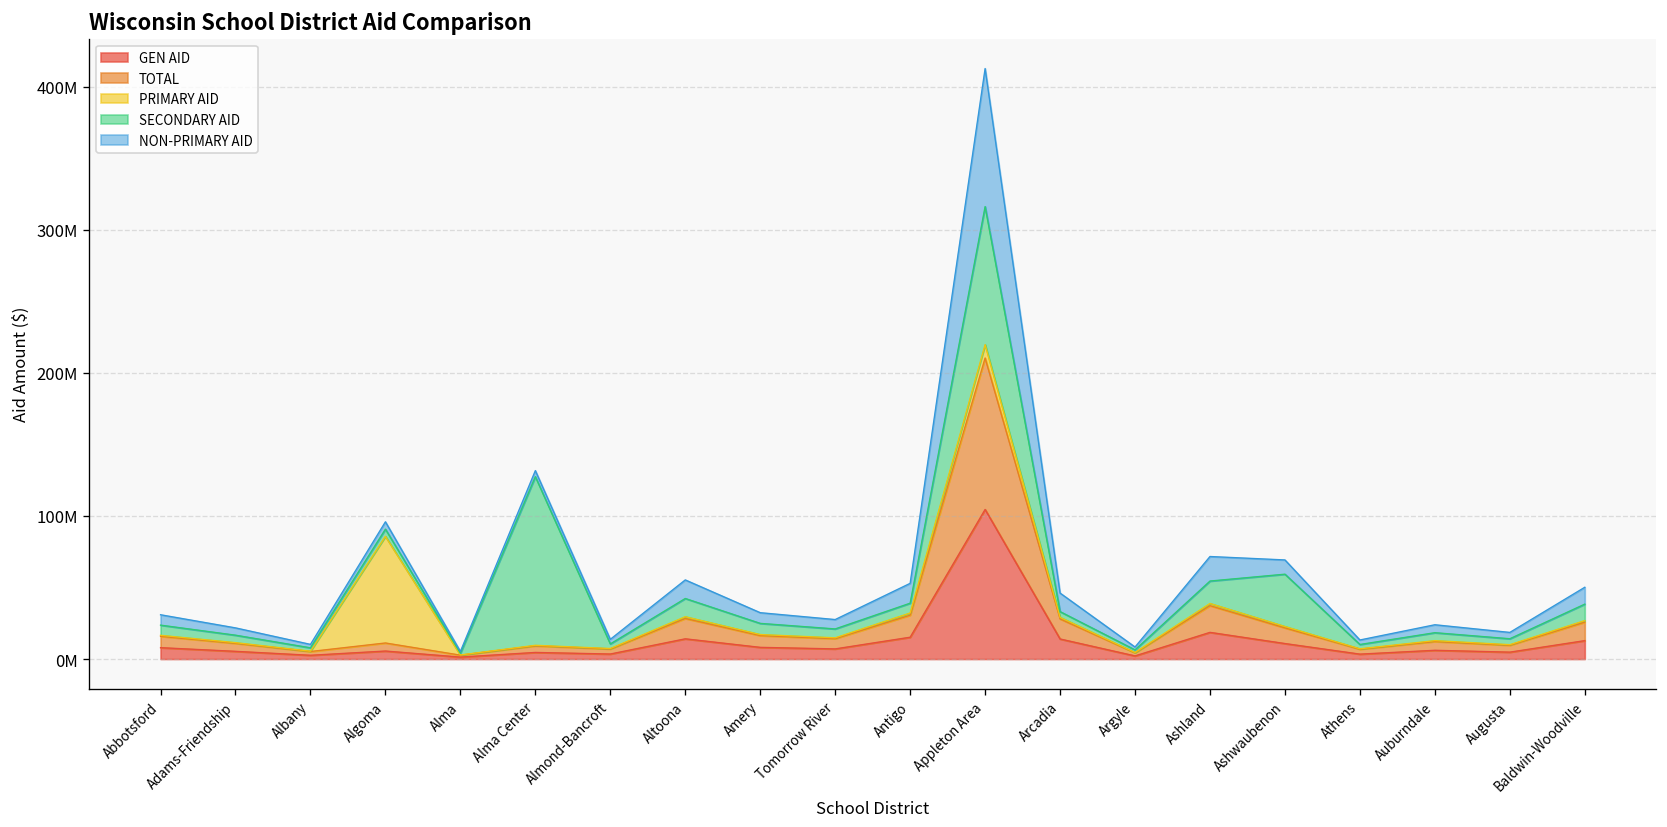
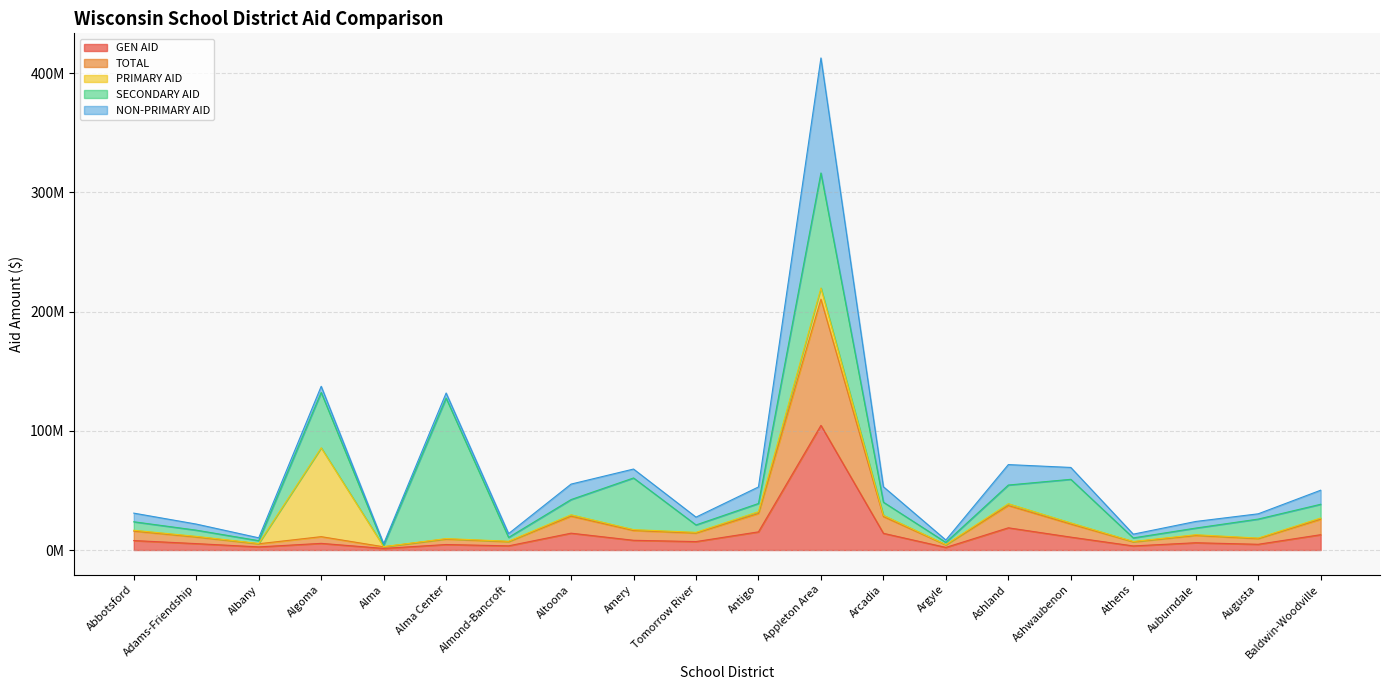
SECONDARY AID, Algoma: 5000000 -> 46000000
SECONDARY AID, Amery: 8000000 -> 43000000
SECONDARY AID, Arcadia: 4000000 -> 11000000
SECONDARY AID, Augusta: 4000000 -> 16000000
